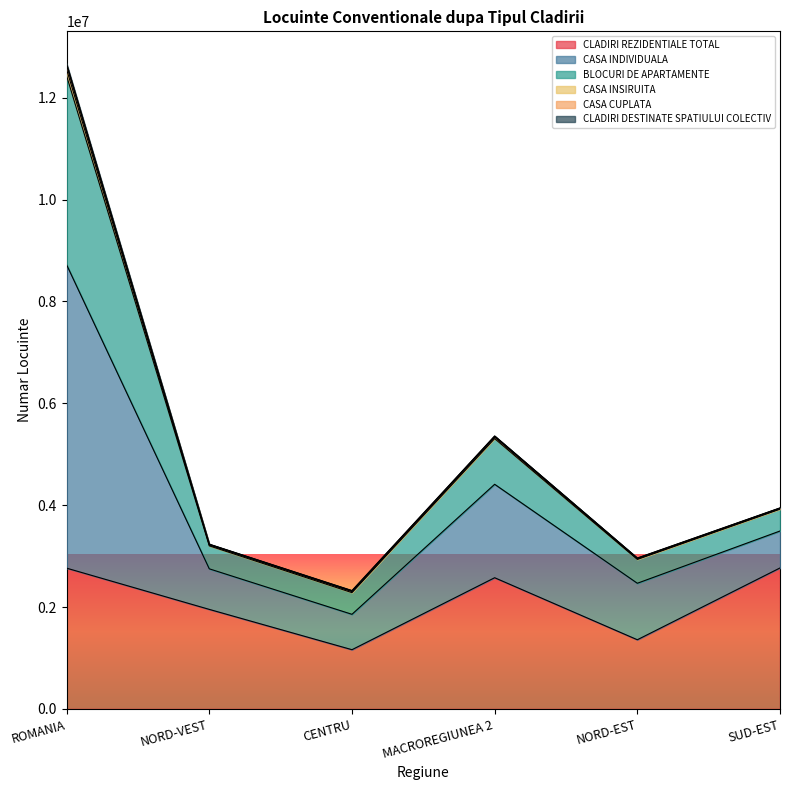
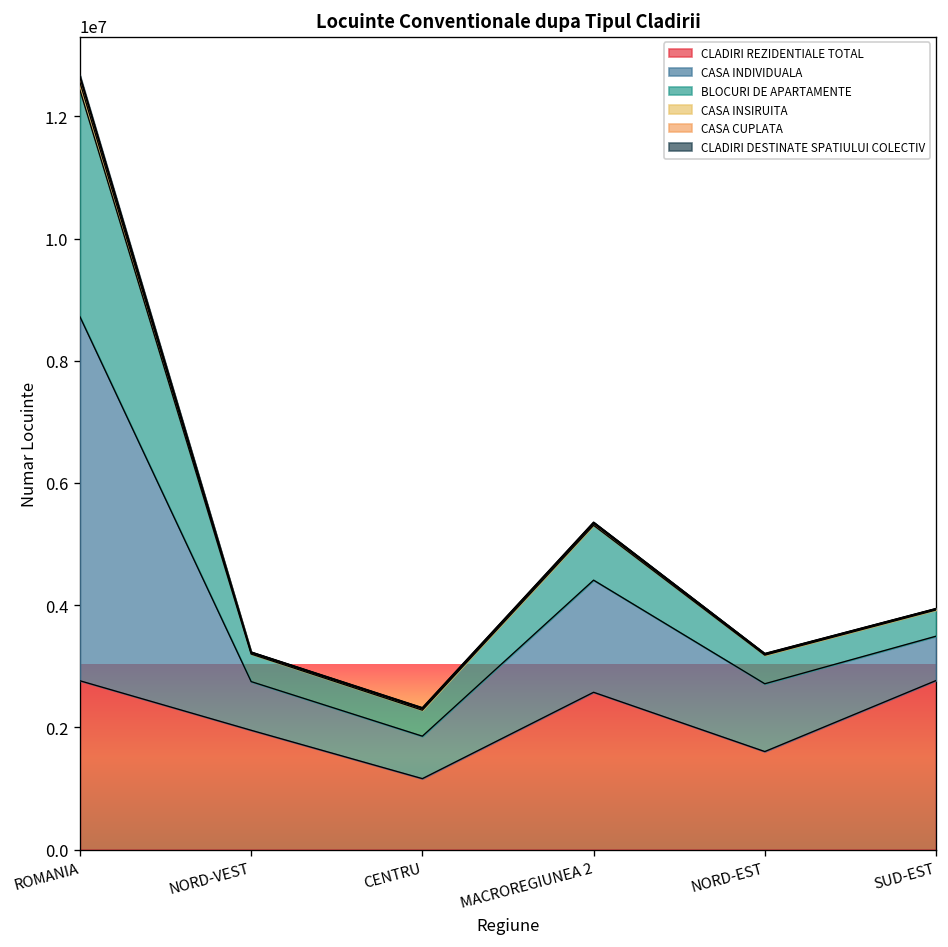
CLADIRI REZIDENTIALE TOTAL, NORD-EST: 1400000 -> 1600000
